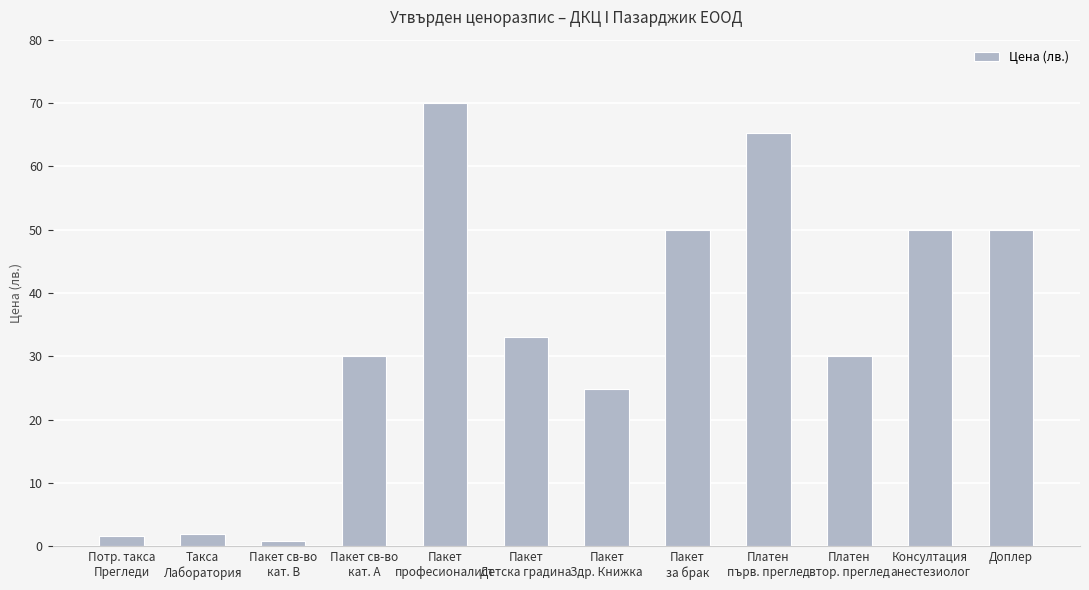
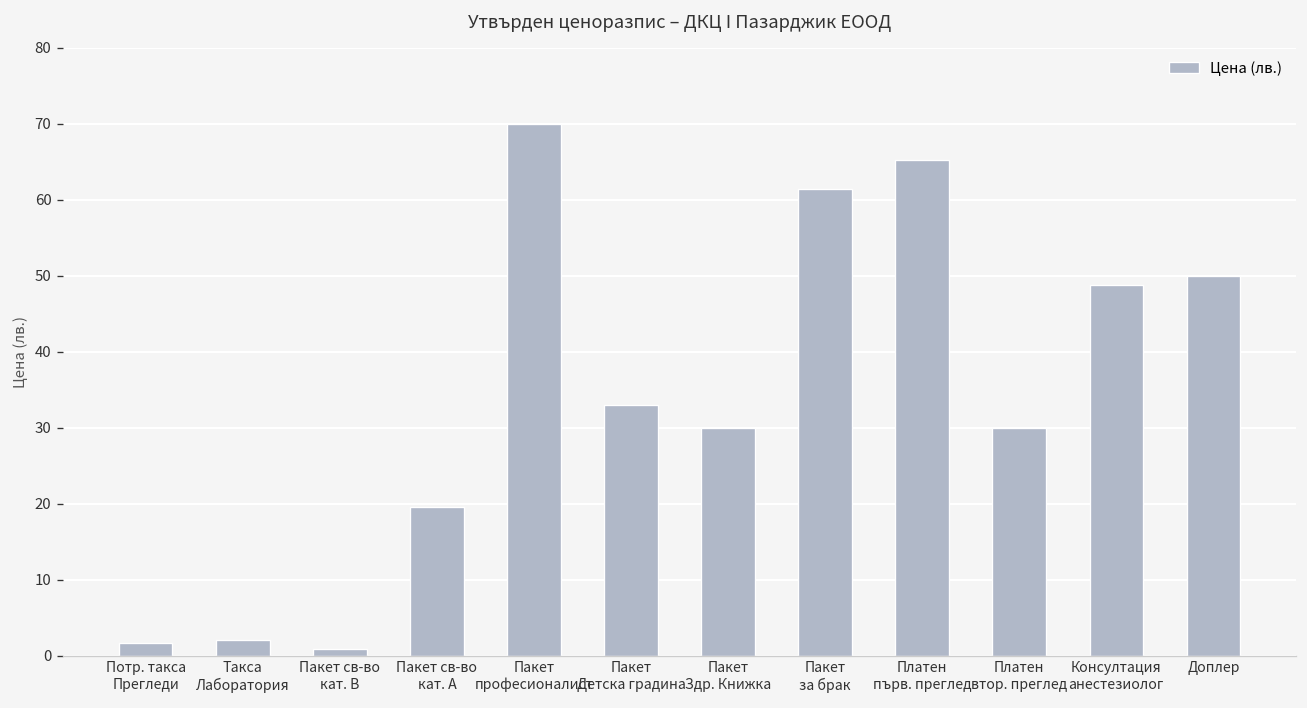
Пакет св-во кат. А: 30 -> 20
Пакет Здр. Книжка: 25 -> 30
Пакет за брак: 50 -> 61
Консултация анестезиолог: 50 -> 49
